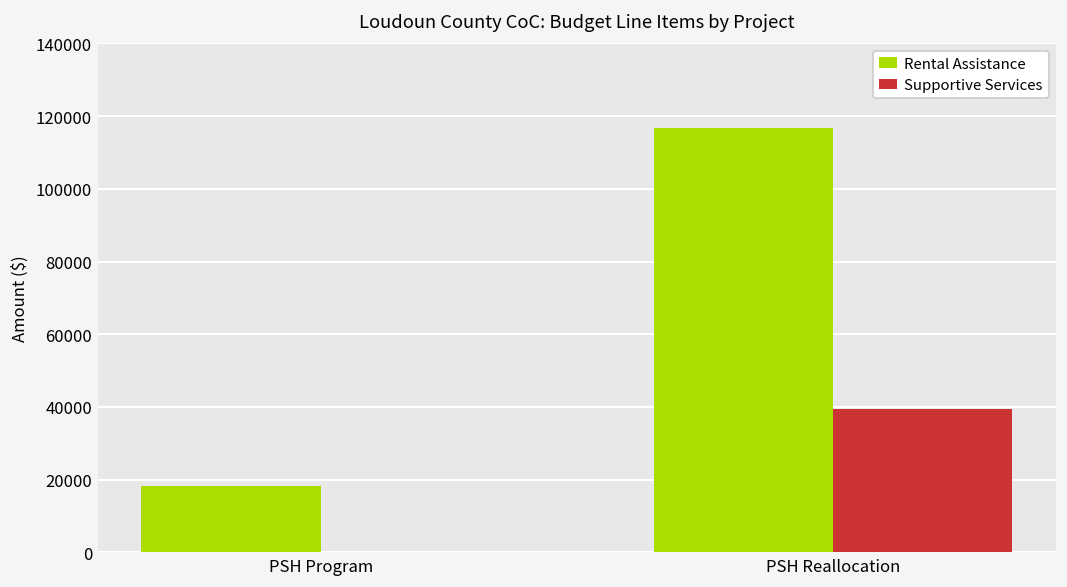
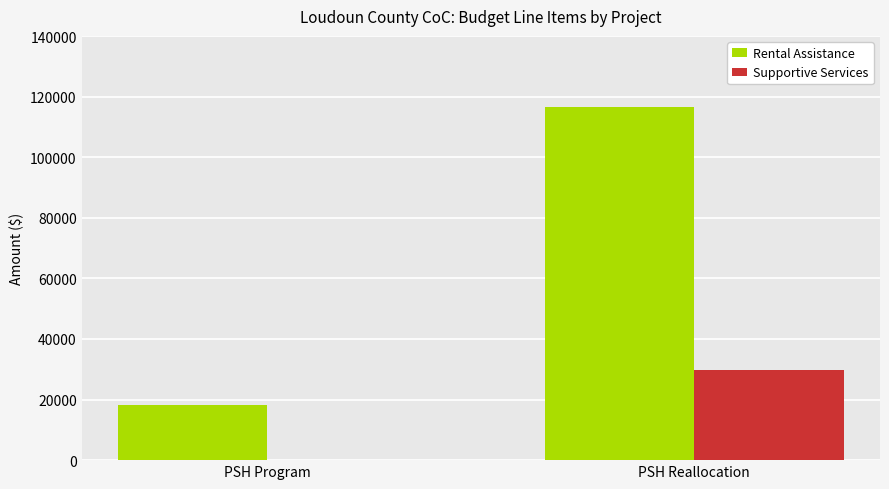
Supportive Services, PSH Reallocation: 39000 -> 30000
